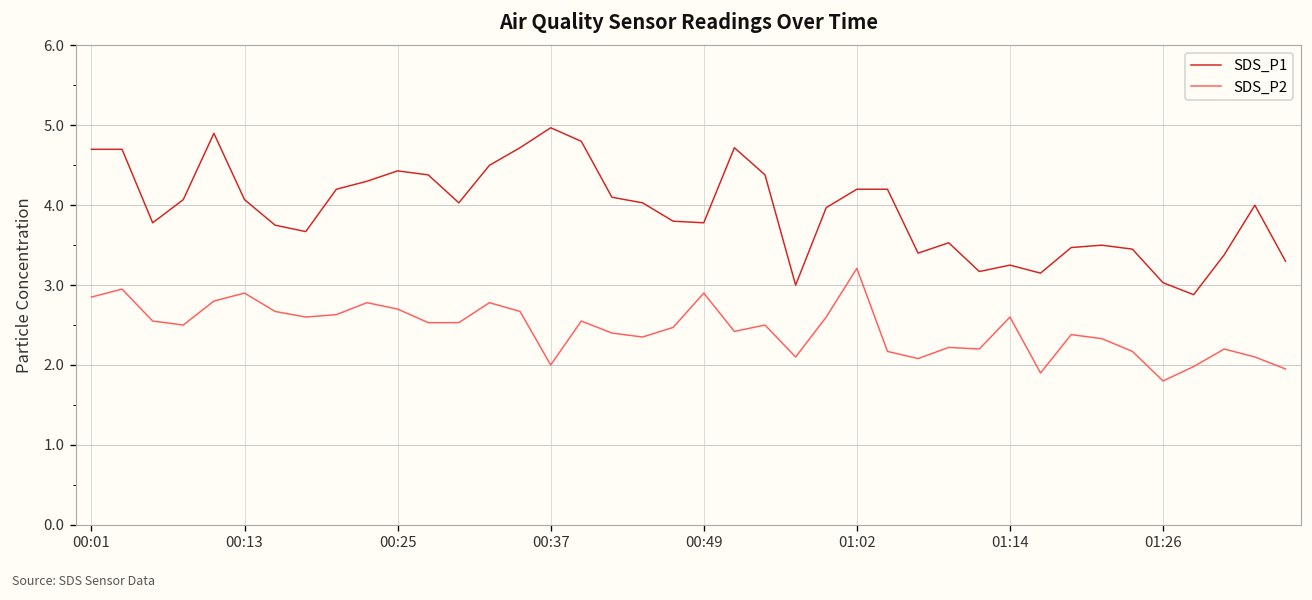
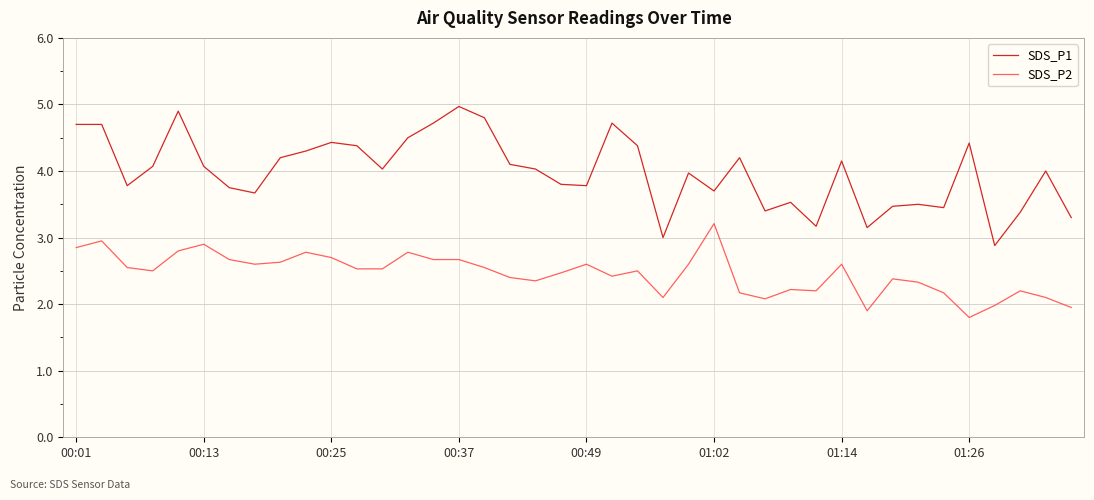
SDS_P2, 00:37: 2.0 -> 2.7
SDS_P2, 00:49: 2.9 -> 2.6
SDS_P1, 01:02: 4.2 -> 3.7
SDS_P1, 01:14: 3.3 -> 4.2
SDS_P1, 01:26: 3.0 -> 4.4
